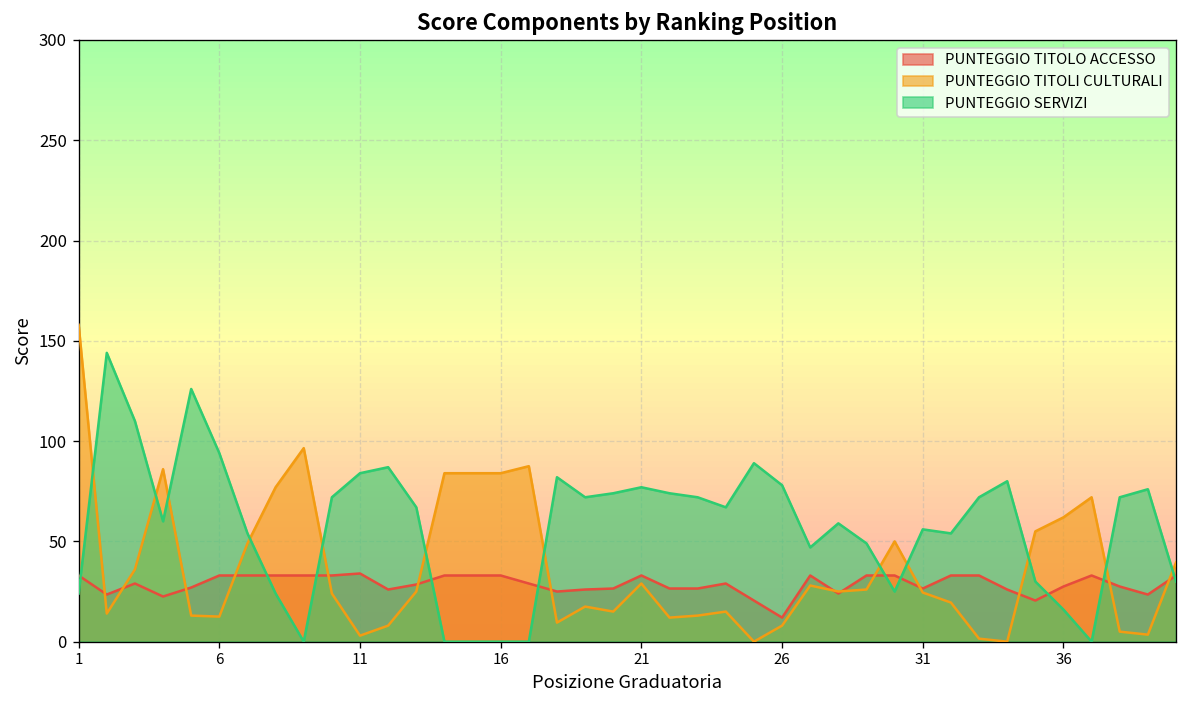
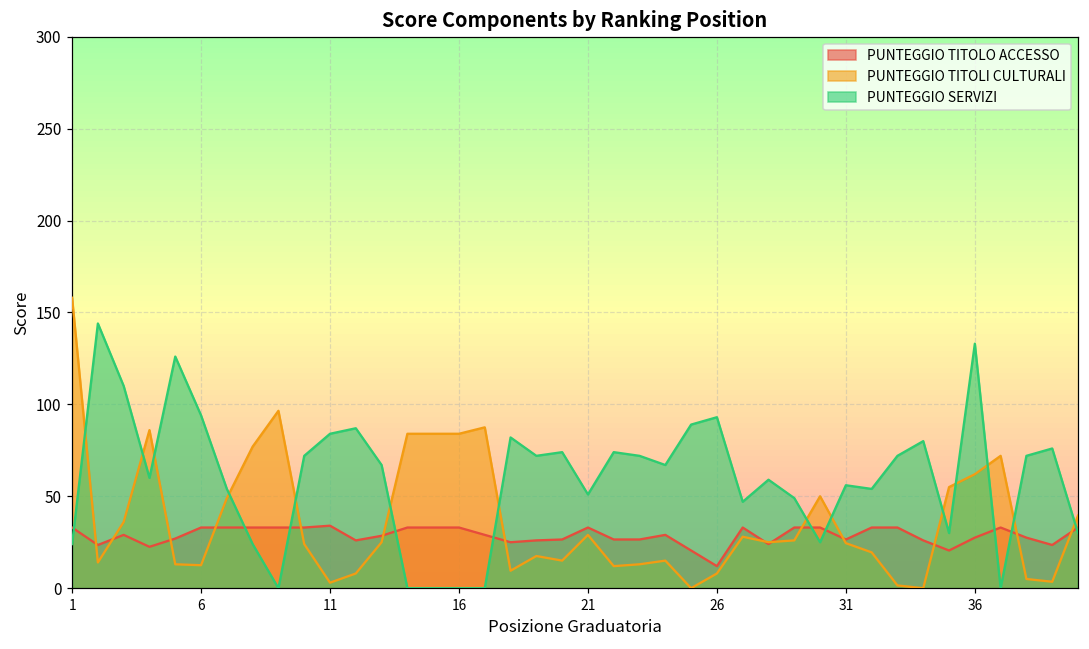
PUNTEGGIO SERVIZI, 21: 77 -> 51
PUNTEGGIO SERVIZI, 26: 78 -> 93
PUNTEGGIO SERVIZI, 36: 16 -> 133
